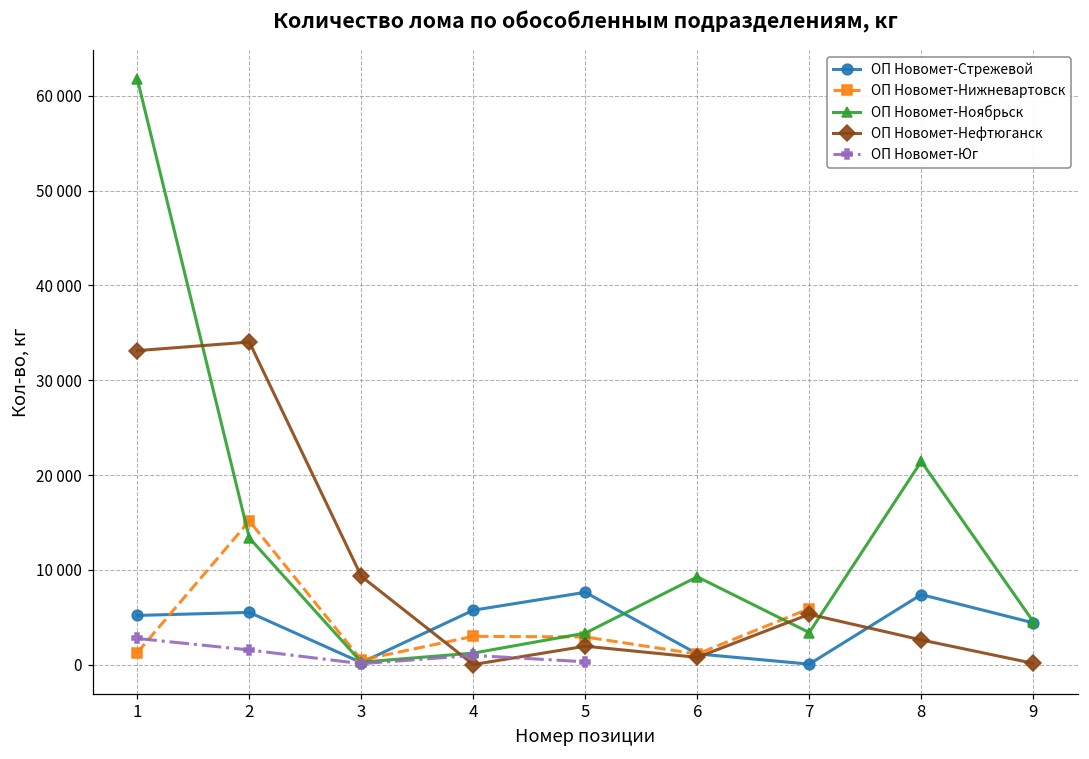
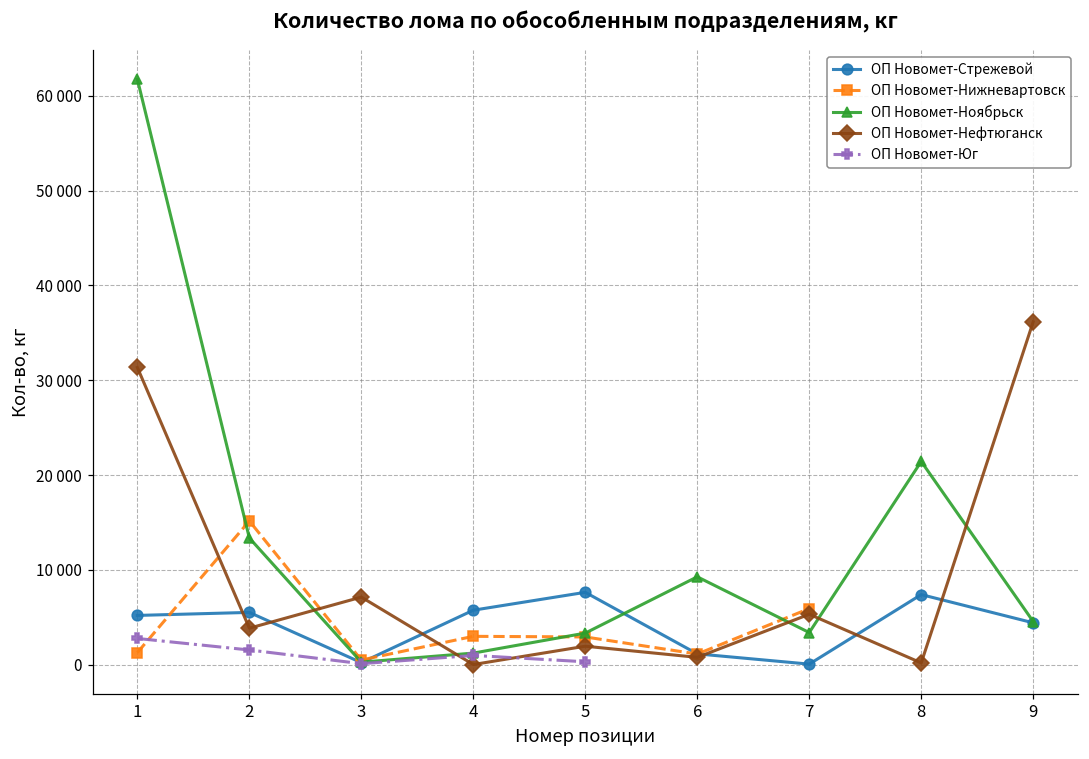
ОП Новомет-Нефтюганск, 1: 33000 -> 31000
ОП Новомет-Нефтюганск, 2: 34000 -> 4000
ОП Новомет-Нефтюганск, 3: 9000 -> 7000
ОП Новомет-Нефтюганск, 8: 3000 -> 0
ОП Новомет-Нефтюганск, 9: 0 -> 36000
